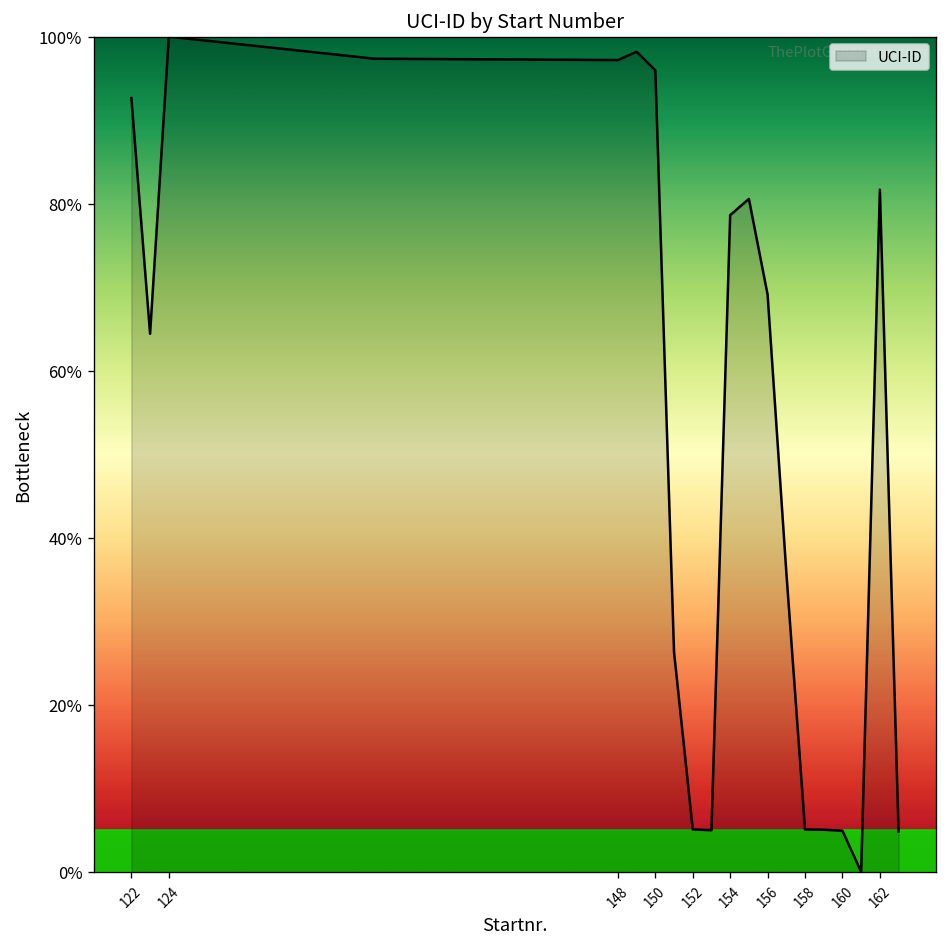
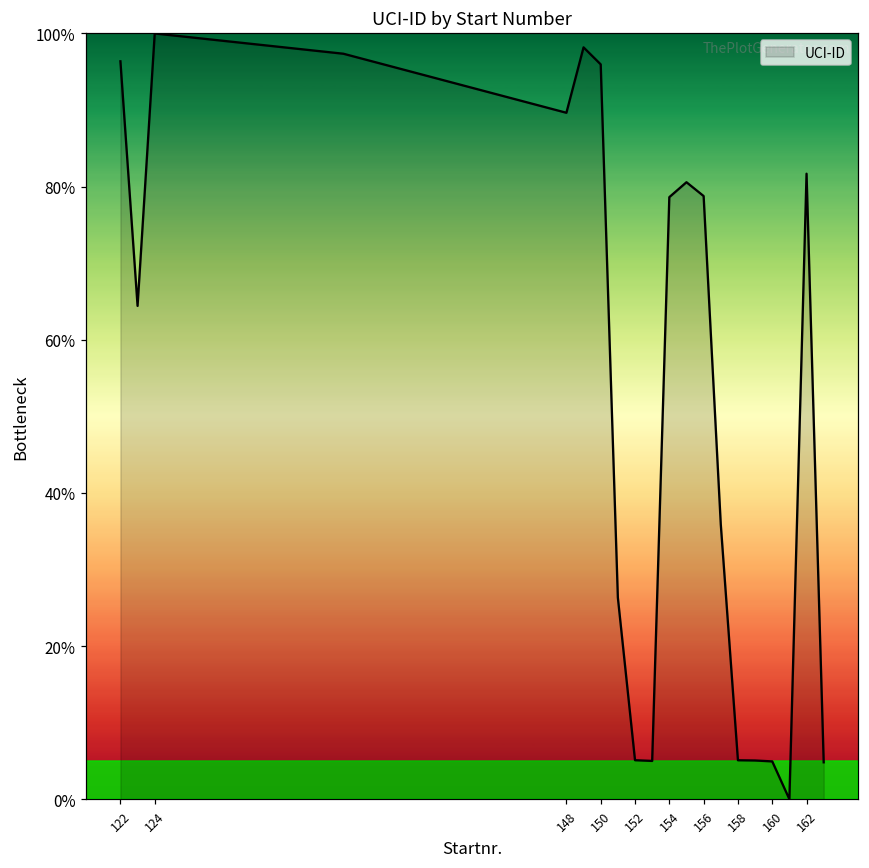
122: 93% -> 96%
148: 97% -> 90%
156: 69% -> 79%
